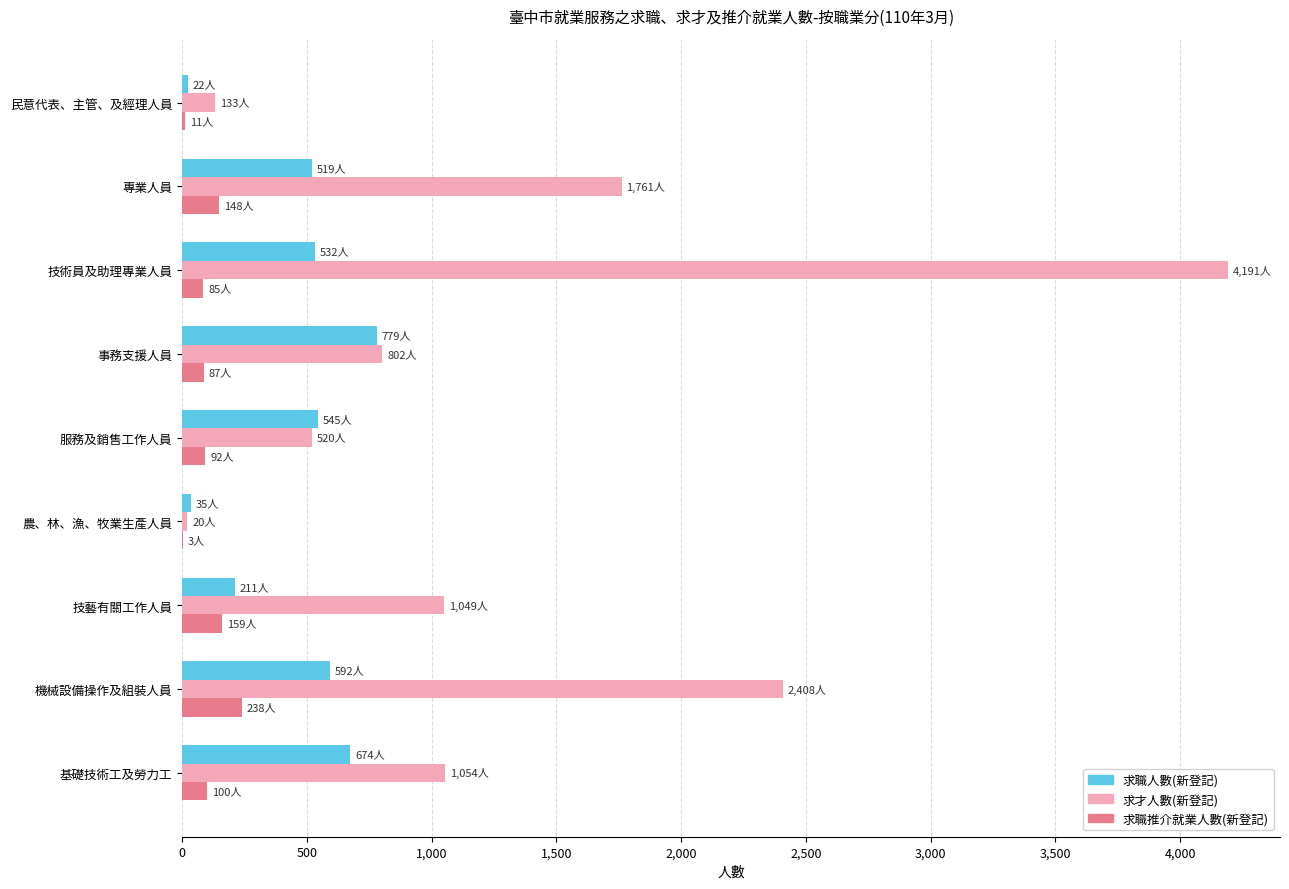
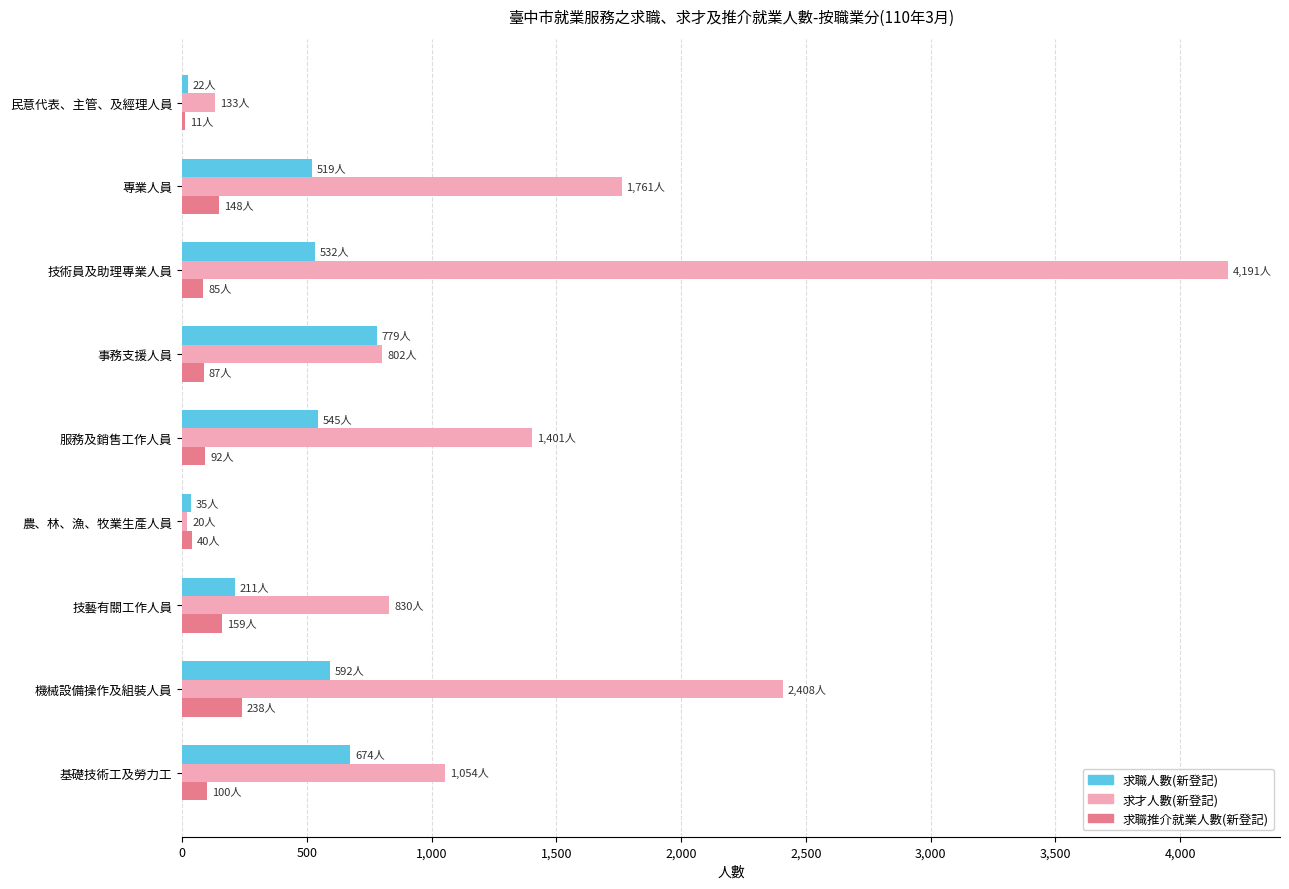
求才人數(新登記), 服務及銷售工作人員: 520人 -> 1,401人
求職推介就業人數(新登記), 農、林、漁、牧業生產人員: 3人 -> 40人
求才人數(新登記), 技藝有關工作人員: 1,049人 -> 830人
